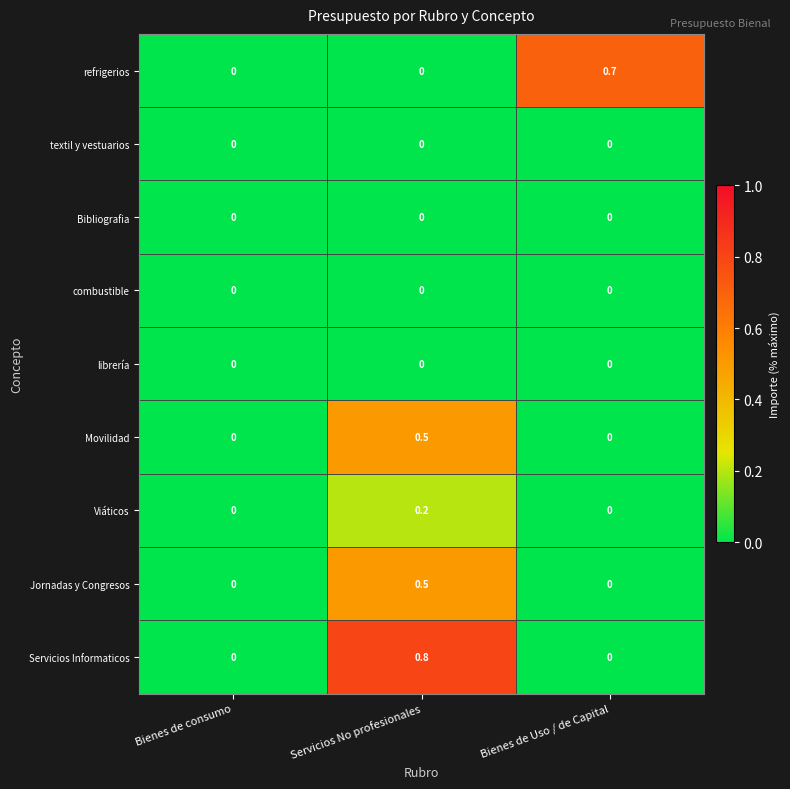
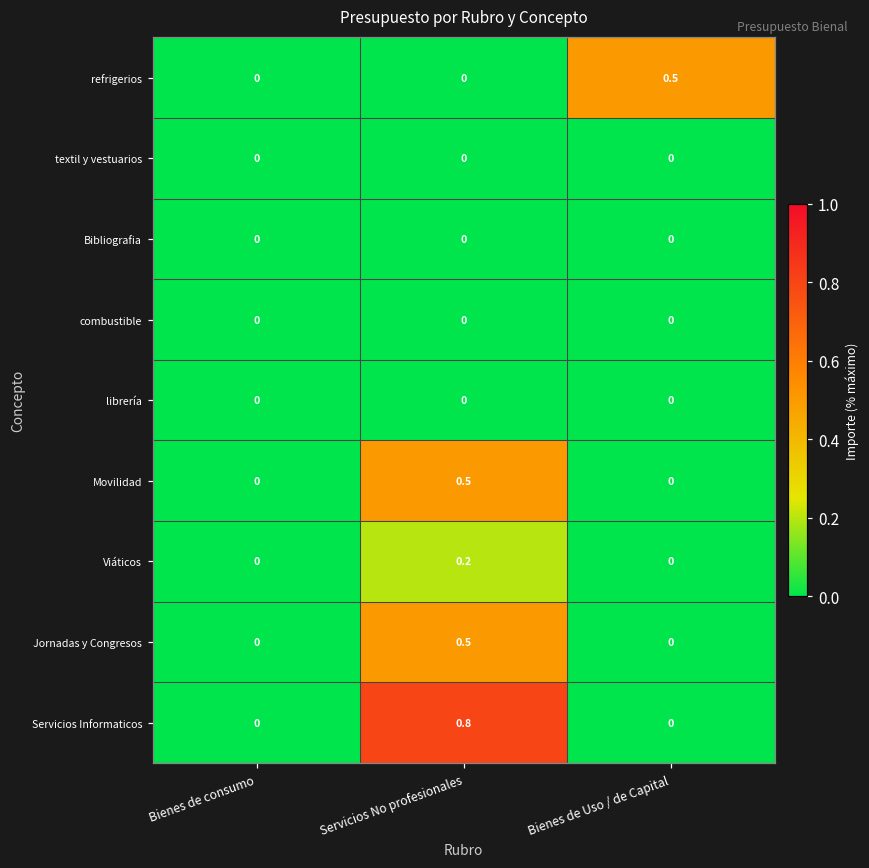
refrigerios, Bienes de Uso / de Capital: 0.7 -> 0.5
